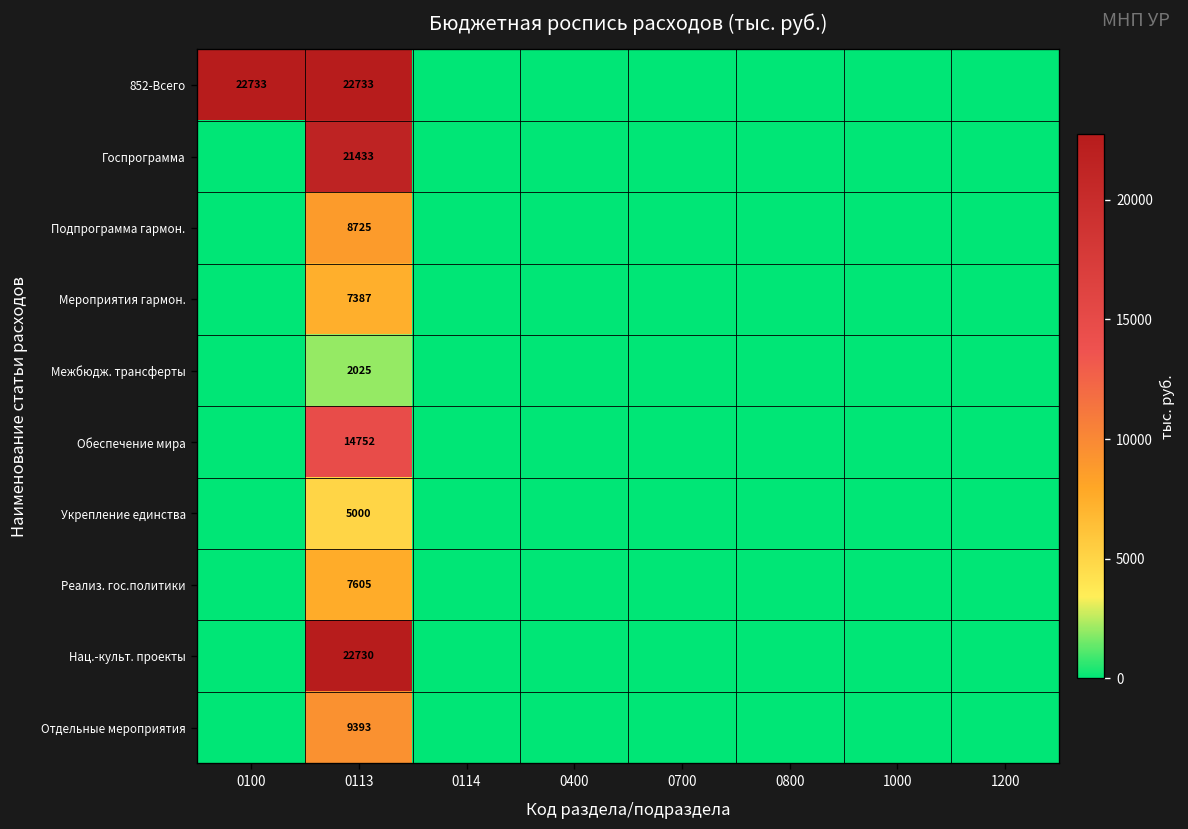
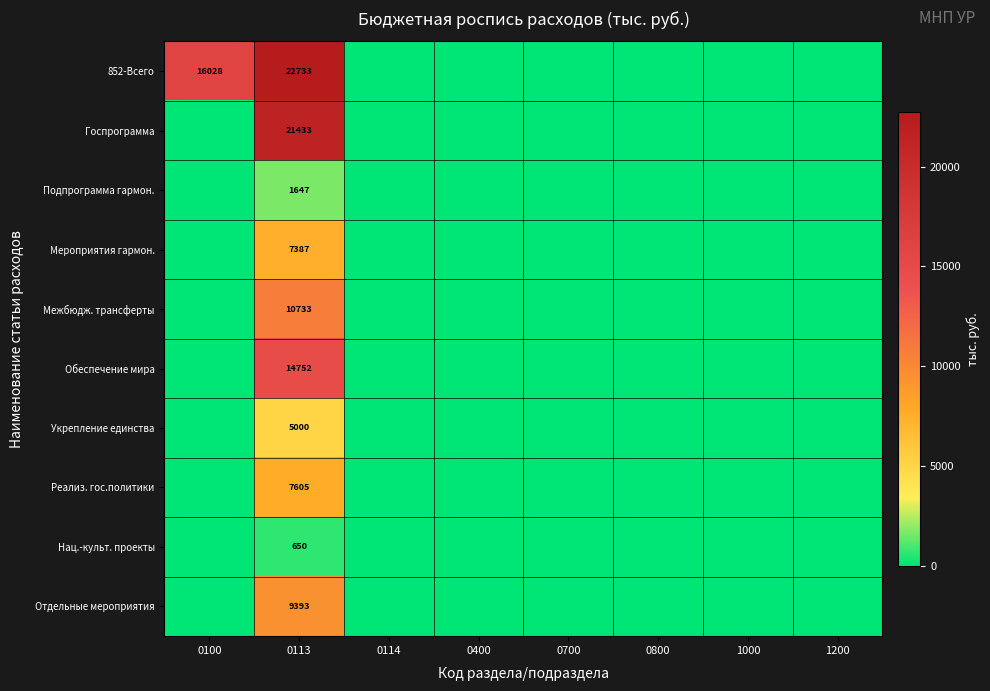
852-Всего, 0100: 22733 -> 16028
Подпрограмма гармон., 0113: 8725 -> 1647
Межбюдж. трансферты, 0113: 2025 -> 10733
Нац.-культ. проекты, 0113: 22730 -> 650
